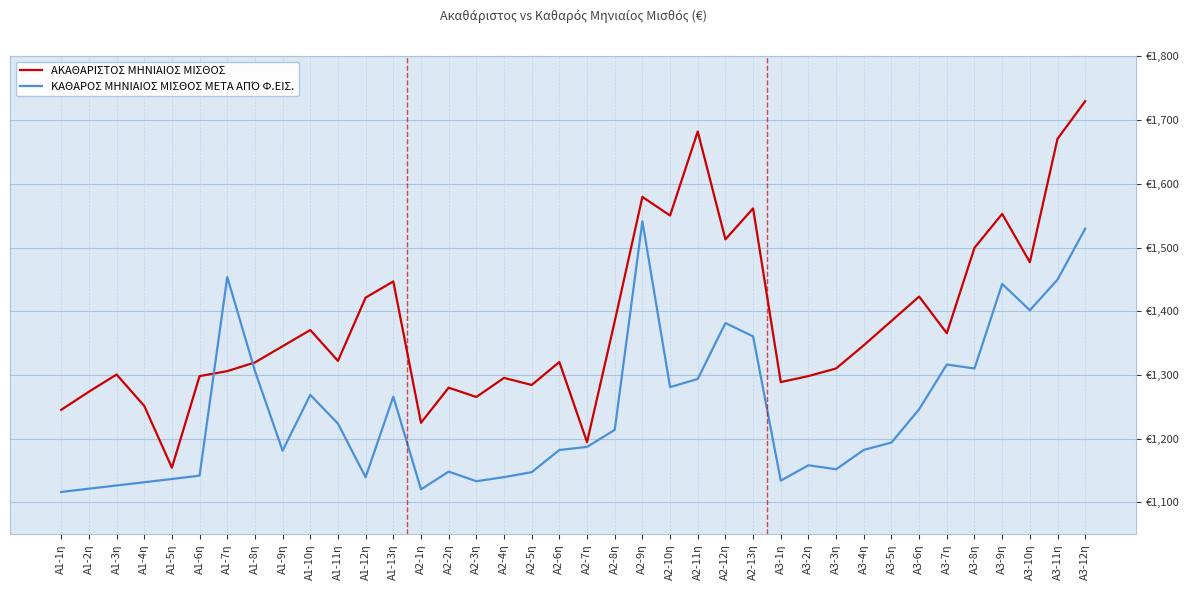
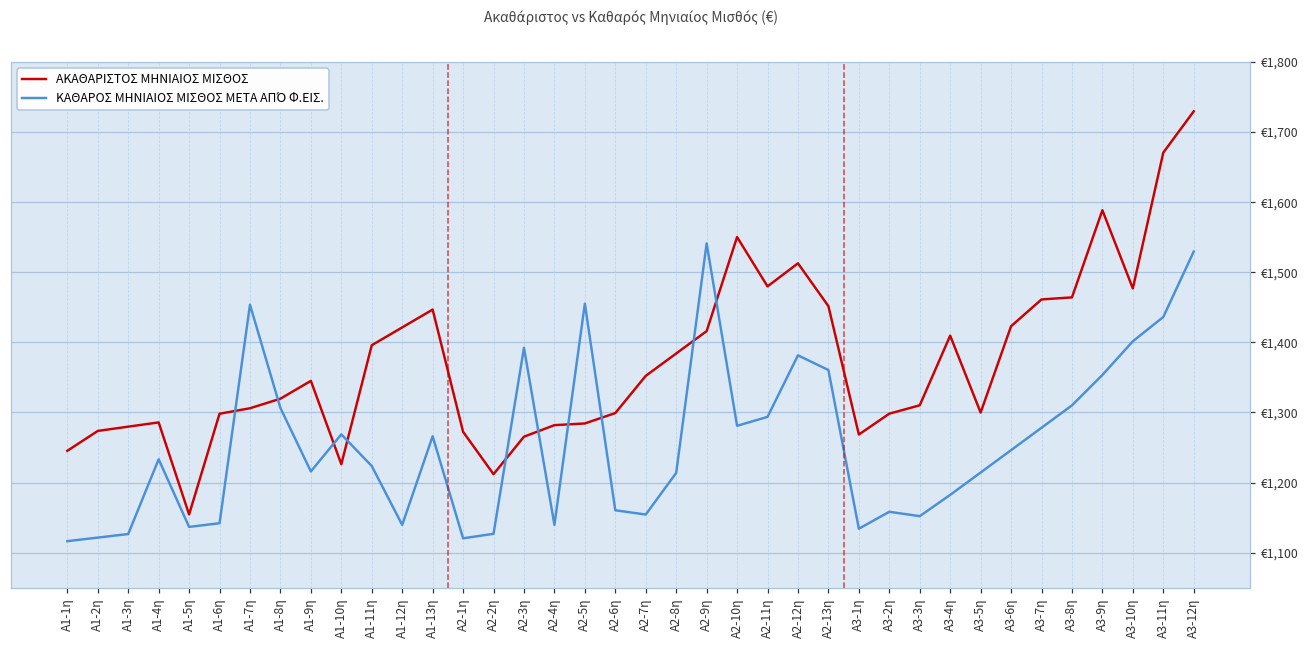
ΑΚΑΘΑΡΙΣΤΟΣ ΜΗΝΙΑΙΟΣ ΜΙΣΘΟΣ, A1-3η: €1,300 -> €1,280
ΑΚΑΘΑΡΙΣΤΟΣ ΜΗΝΙΑΙΟΣ ΜΙΣΘΟΣ, A1-4η: €1,250 -> €1,290
ΚΑΘΑΡΟΣ ΜΗΝΙΑΙΟΣ ΜΙΣΘΟΣ ΜΕΤΑ ΑΠΌ Φ.ΕΙΣ., A1-4η: €1,130 -> €1,230
ΚΑΘΑΡΟΣ ΜΗΝΙΑΙΟΣ ΜΙΣΘΟΣ ΜΕΤΑ ΑΠΌ Φ.ΕΙΣ., A1-9η: €1,180 -> €1,220
ΑΚΑΘΑΡΙΣΤΟΣ ΜΗΝΙΑΙΟΣ ΜΙΣΘΟΣ, A1-10η: €1,370 -> €1,230
ΑΚΑΘΑΡΙΣΤΟΣ ΜΗΝΙΑΙΟΣ ΜΙΣΘΟΣ, A1-11η: €1,320 -> €1,400
ΑΚΑΘΑΡΙΣΤΟΣ ΜΗΝΙΑΙΟΣ ΜΙΣΘΟΣ, A2-1η: €1,220 -> €1,270
ΑΚΑΘΑΡΙΣΤΟΣ ΜΗΝΙΑΙΟΣ ΜΙΣΘΟΣ, A2-2η: €1,280 -> €1,210
ΚΑΘΑΡΟΣ ΜΗΝΙΑΙΟΣ ΜΙΣΘΟΣ ΜΕΤΑ ΑΠΌ Φ.ΕΙΣ., A2-2η: €1,150 -> €1,130
ΚΑΘΑΡΟΣ ΜΗΝΙΑΙΟΣ ΜΙΣΘΟΣ ΜΕΤΑ ΑΠΌ Φ.ΕΙΣ., A2-3η: €1,130 -> €1,390
ΑΚΑΘΑΡΙΣΤΟΣ ΜΗΝΙΑΙΟΣ ΜΙΣΘΟΣ, A2-4η: €1,300 -> €1,280
ΚΑΘΑΡΟΣ ΜΗΝΙΑΙΟΣ ΜΙΣΘΟΣ ΜΕΤΑ ΑΠΌ Φ.ΕΙΣ., A2-5η: €1,150 -> €1,460
ΑΚΑΘΑΡΙΣΤΟΣ ΜΗΝΙΑΙΟΣ ΜΙΣΘΟΣ, A2-6η: €1,320 -> €1,300
ΚΑΘΑΡΟΣ ΜΗΝΙΑΙΟΣ ΜΙΣΘΟΣ ΜΕΤΑ ΑΠΌ Φ.ΕΙΣ., A2-6η: €1,180 -> €1,160
ΑΚΑΘΑΡΙΣΤΟΣ ΜΗΝΙΑΙΟΣ ΜΙΣΘΟΣ, A2-7η: €1,190 -> €1,350
ΚΑΘΑΡΟΣ ΜΗΝΙΑΙΟΣ ΜΙΣΘΟΣ ΜΕΤΑ ΑΠΌ Φ.ΕΙΣ., A2-7η: €1,190 -> €1,150
ΑΚΑΘΑΡΙΣΤΟΣ ΜΗΝΙΑΙΟΣ ΜΙΣΘΟΣ, A2-9η: €1,580 -> €1,420
ΑΚΑΘΑΡΙΣΤΟΣ ΜΗΝΙΑΙΟΣ ΜΙΣΘΟΣ, A2-11η: €1,680 -> €1,480
ΑΚΑΘΑΡΙΣΤΟΣ ΜΗΝΙΑΙΟΣ ΜΙΣΘΟΣ, A2-13η: €1,560 -> €1,450
ΑΚΑΘΑΡΙΣΤΟΣ ΜΗΝΙΑΙΟΣ ΜΙΣΘΟΣ, A3-1η: €1,290 -> €1,270
ΑΚΑΘΑΡΙΣΤΟΣ ΜΗΝΙΑΙΟΣ ΜΙΣΘΟΣ, A3-4η: €1,350 -> €1,410
ΑΚΑΘΑΡΙΣΤΟΣ ΜΗΝΙΑΙΟΣ ΜΙΣΘΟΣ, A3-5η: €1,380 -> €1,300
ΚΑΘΑΡΟΣ ΜΗΝΙΑΙΟΣ ΜΙΣΘΟΣ ΜΕΤΑ ΑΠΌ Φ.ΕΙΣ., A3-5η: €1,190 -> €1,210
ΑΚΑΘΑΡΙΣΤΟΣ ΜΗΝΙΑΙΟΣ ΜΙΣΘΟΣ, A3-7η: €1,370 -> €1,460
ΚΑΘΑΡΟΣ ΜΗΝΙΑΙΟΣ ΜΙΣΘΟΣ ΜΕΤΑ ΑΠΌ Φ.ΕΙΣ., A3-7η: €1,320 -> €1,280
ΑΚΑΘΑΡΙΣΤΟΣ ΜΗΝΙΑΙΟΣ ΜΙΣΘΟΣ, A3-8η: €1,500 -> €1,460
ΑΚΑΘΑΡΙΣΤΟΣ ΜΗΝΙΑΙΟΣ ΜΙΣΘΟΣ, A3-9η: €1,550 -> €1,590
ΚΑΘΑΡΟΣ ΜΗΝΙΑΙΟΣ ΜΙΣΘΟΣ ΜΕΤΑ ΑΠΌ Φ.ΕΙΣ., A3-9η: €1,440 -> €1,350
ΚΑΘΑΡΟΣ ΜΗΝΙΑΙΟΣ ΜΙΣΘΟΣ ΜΕΤΑ ΑΠΌ Φ.ΕΙΣ., A3-11η: €1,450 -> €1,440
